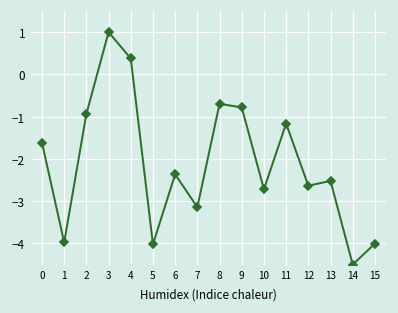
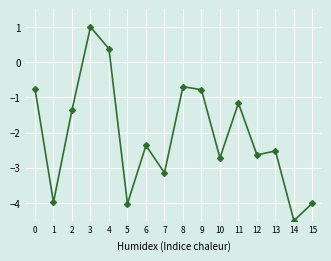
0: -1.6 -> -0.8
2: -0.9 -> -1.4
